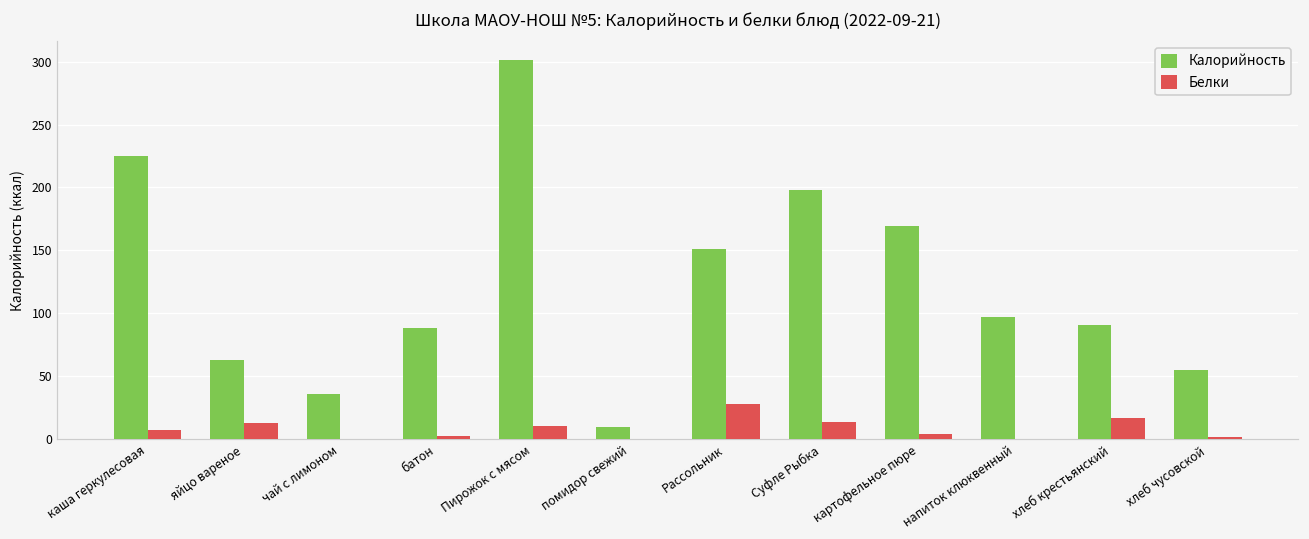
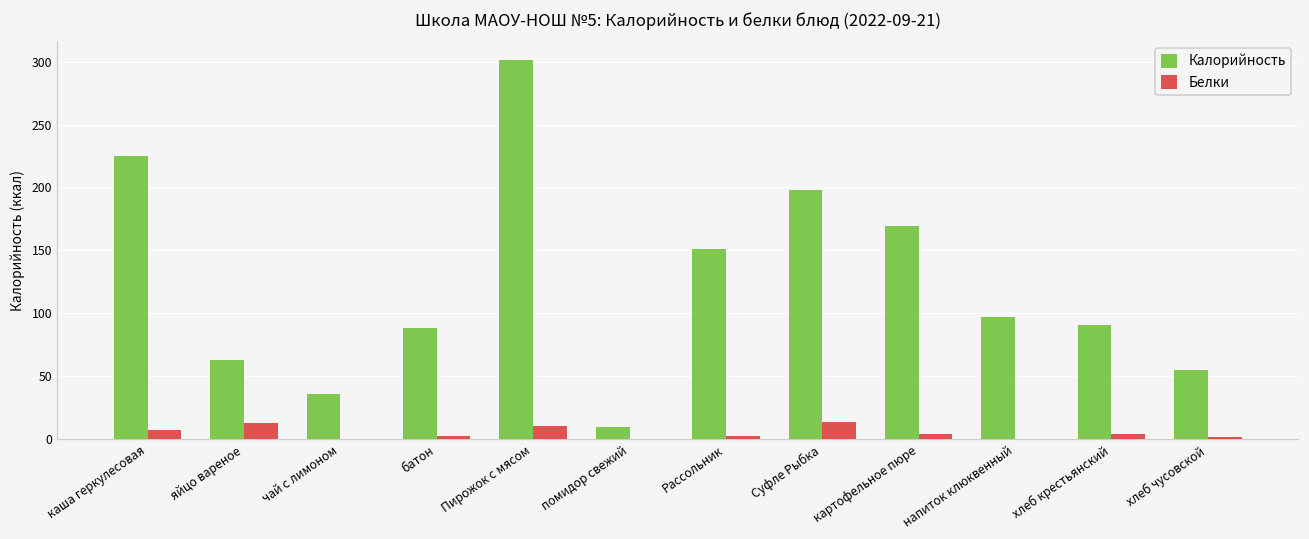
Белки, Рассольник: 28 -> 3
Белки, хлеб крестьянский: 17 -> 4
